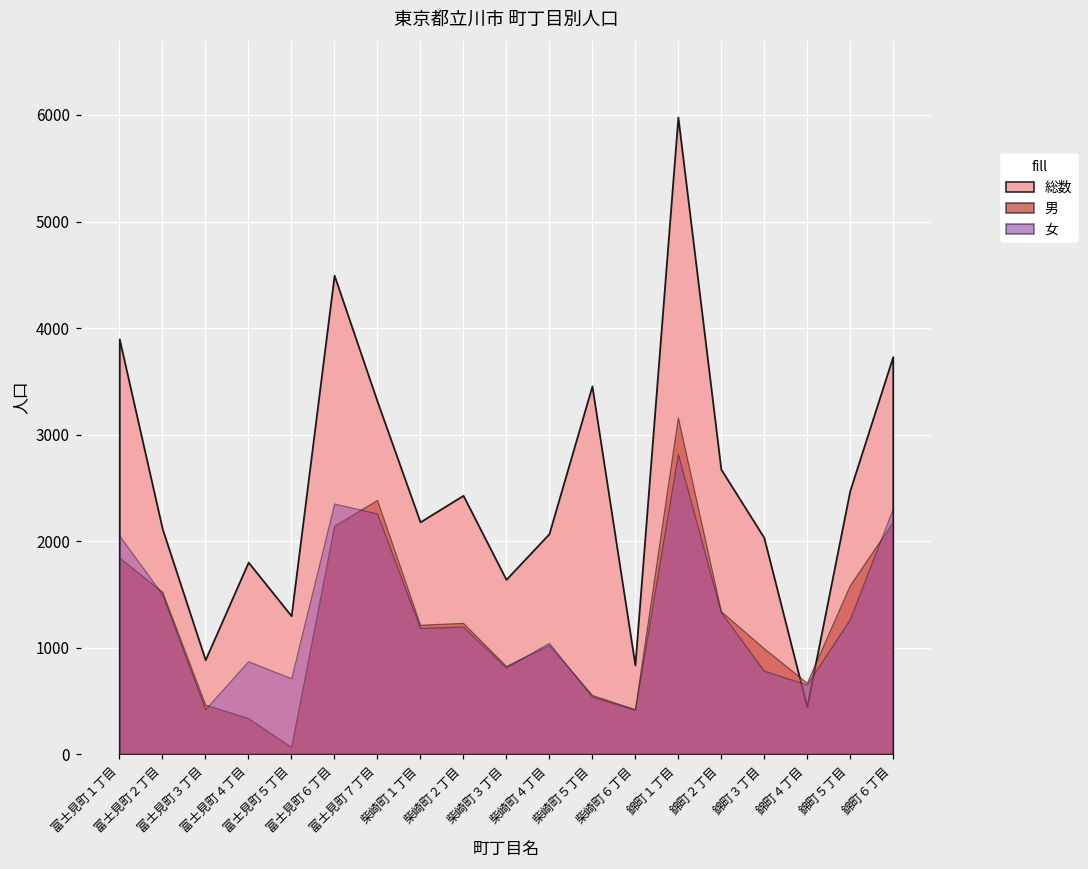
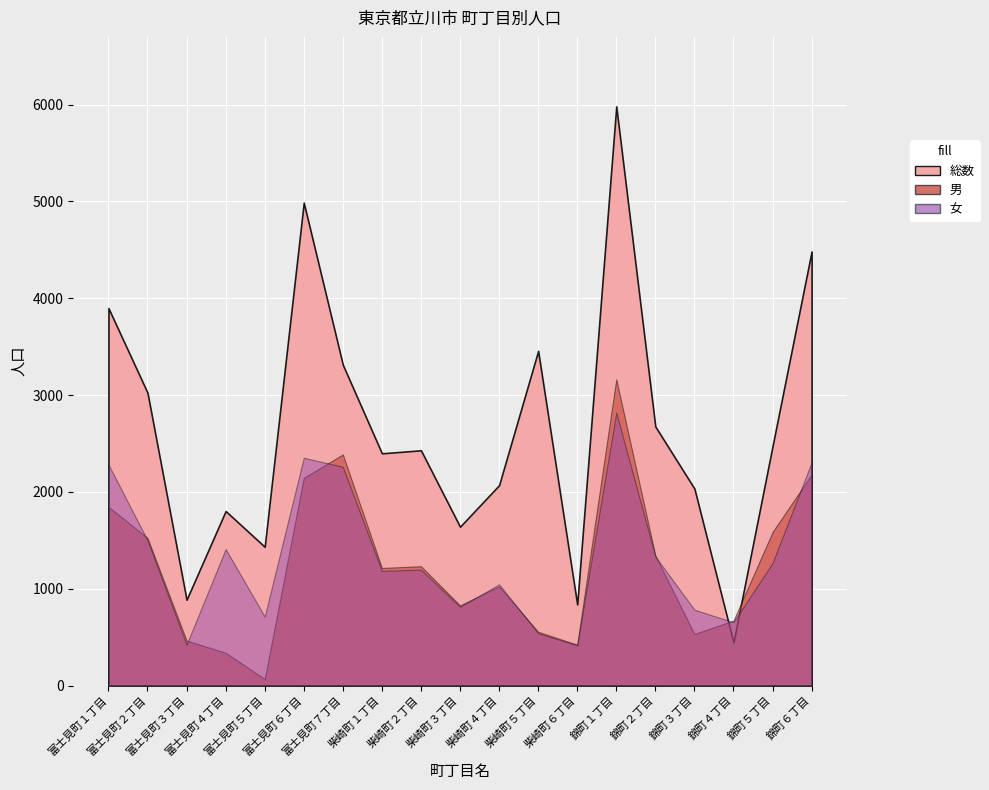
女, 富士見町１丁目: 2100 -> 2300
総数, 富士見町２丁目: 2100 -> 3000
女, 富士見町４丁目: 900 -> 1400
総数, 富士見町５丁目: 1300 -> 1400
総数, 富士見町６丁目: 4500 -> 5000
総数, 柴崎町１丁目: 2200 -> 2400
男, 錦町３丁目: 1000 -> 500
総数, 錦町６丁目: 3700 -> 4500
